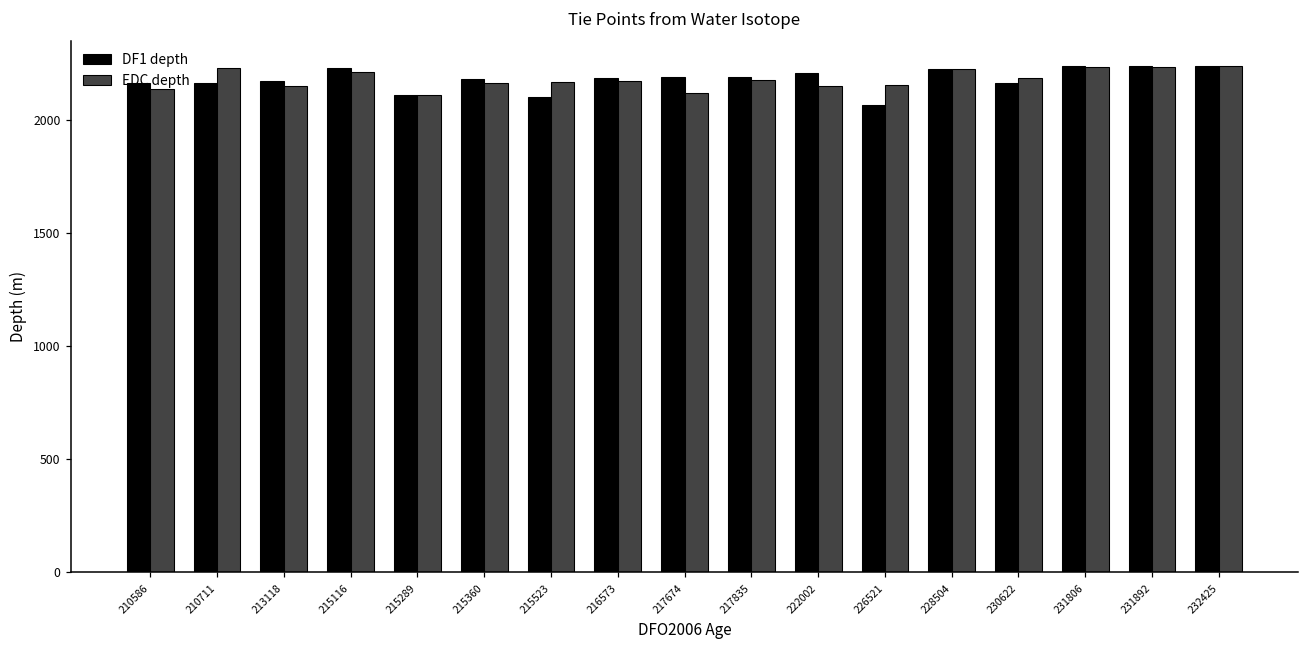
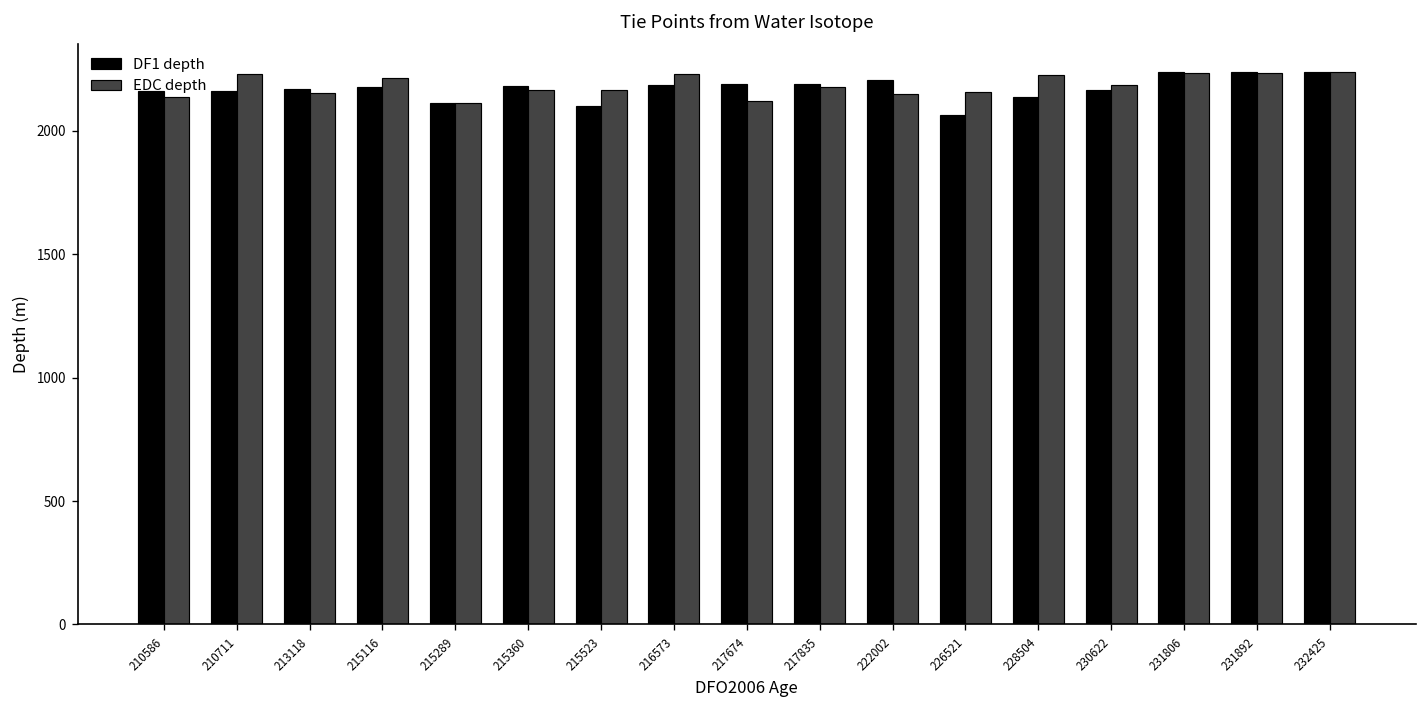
DF1 depth, 215116: 2230 -> 2180
EDC depth, 216573: 2170 -> 2230
DF1 depth, 228504: 2230 -> 2140
